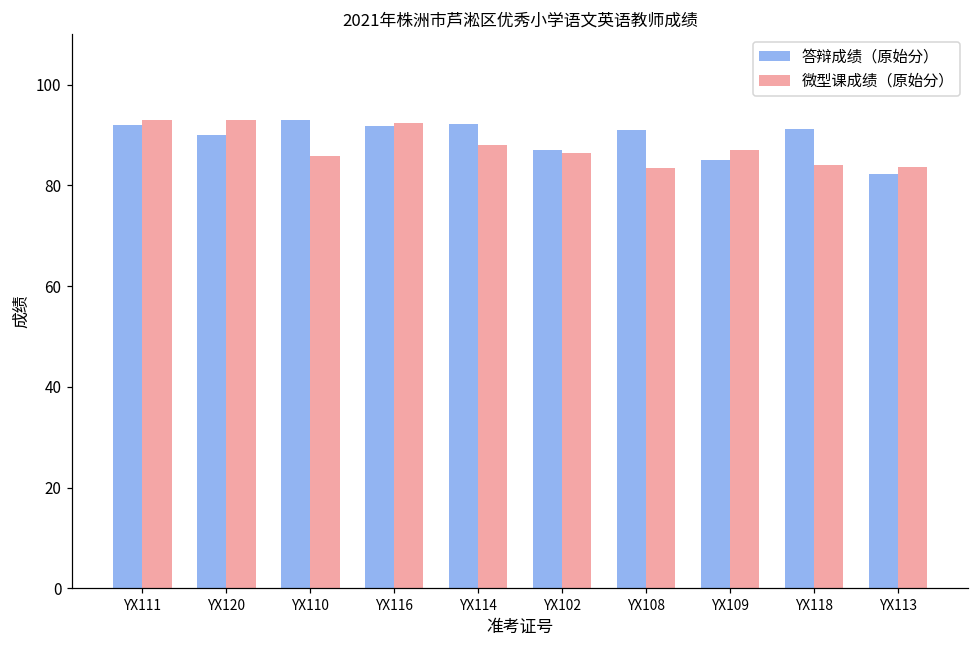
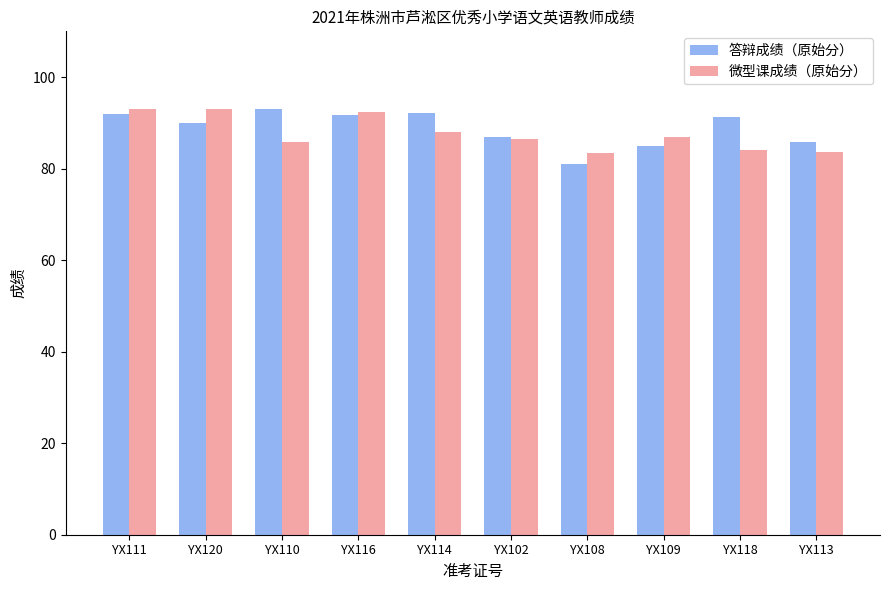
答辩成绩（原始分）, YX108: 91 -> 81
答辩成绩（原始分）, YX113: 82 -> 86
